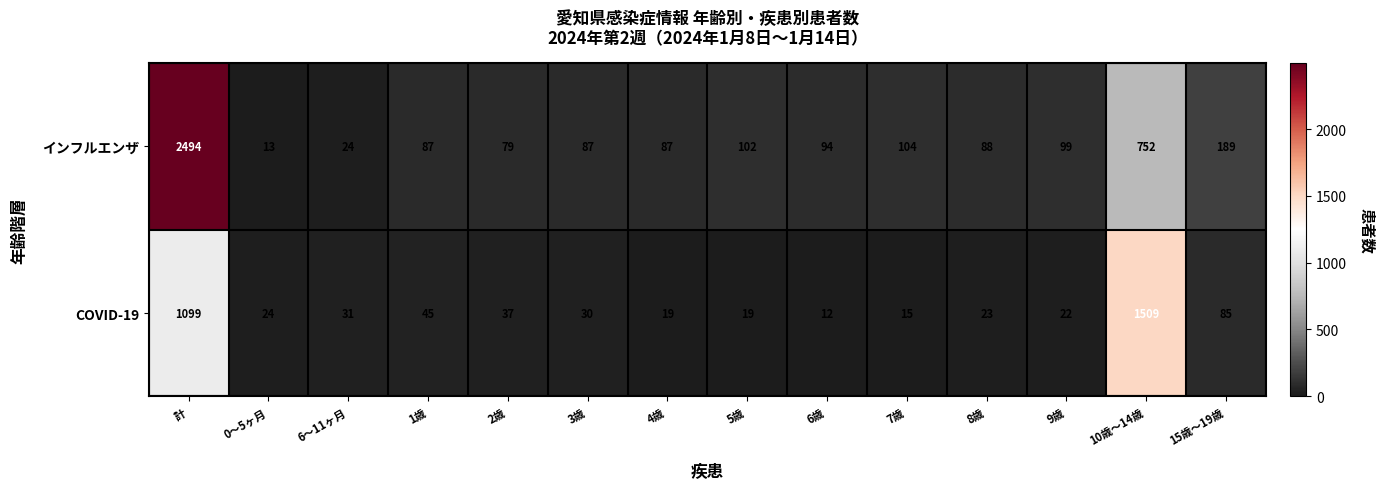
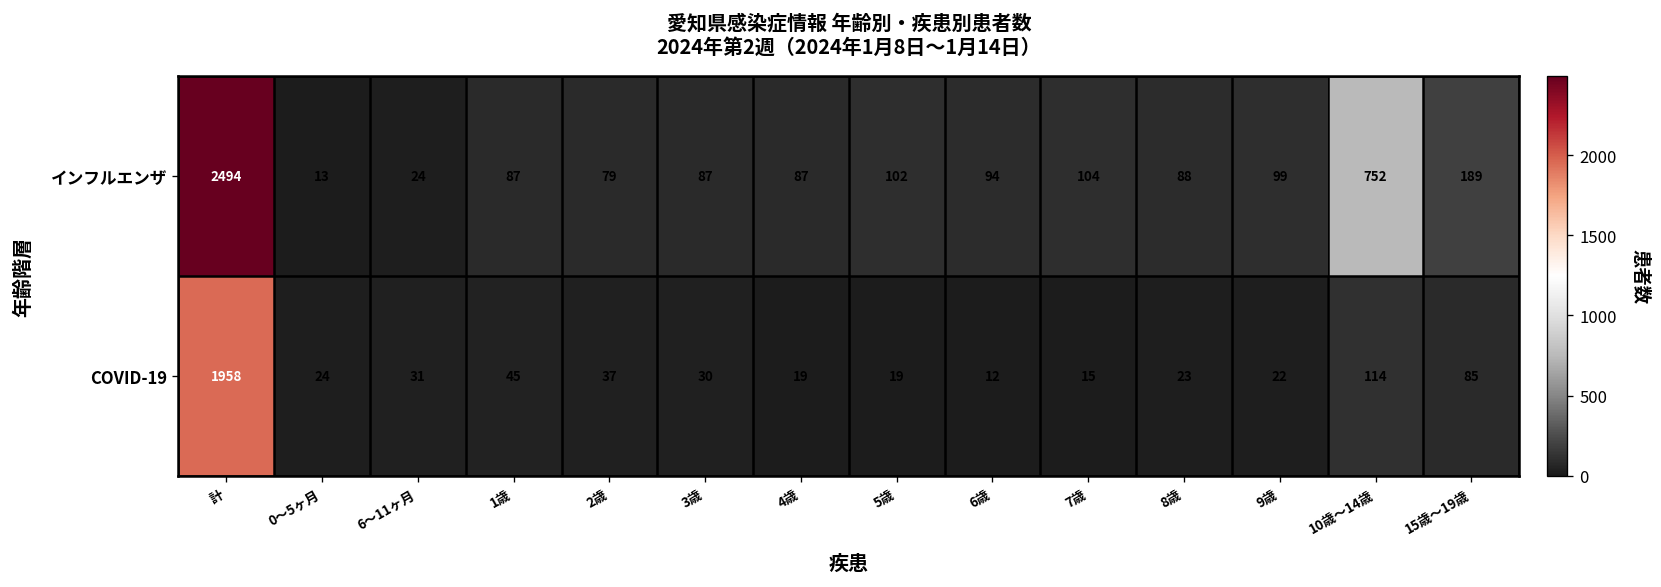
COVID-19, 計: 1099 -> 1958
COVID-19, 10歳～14歳: 1509 -> 114
